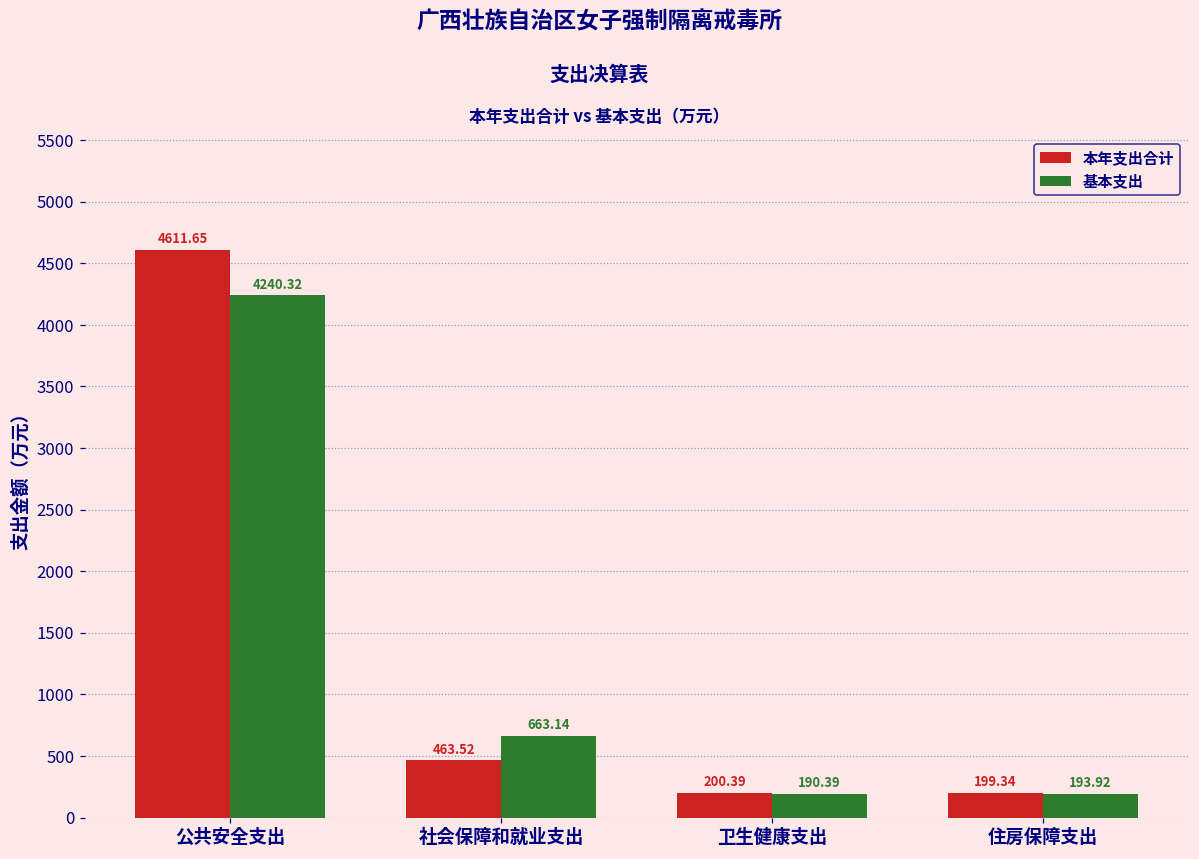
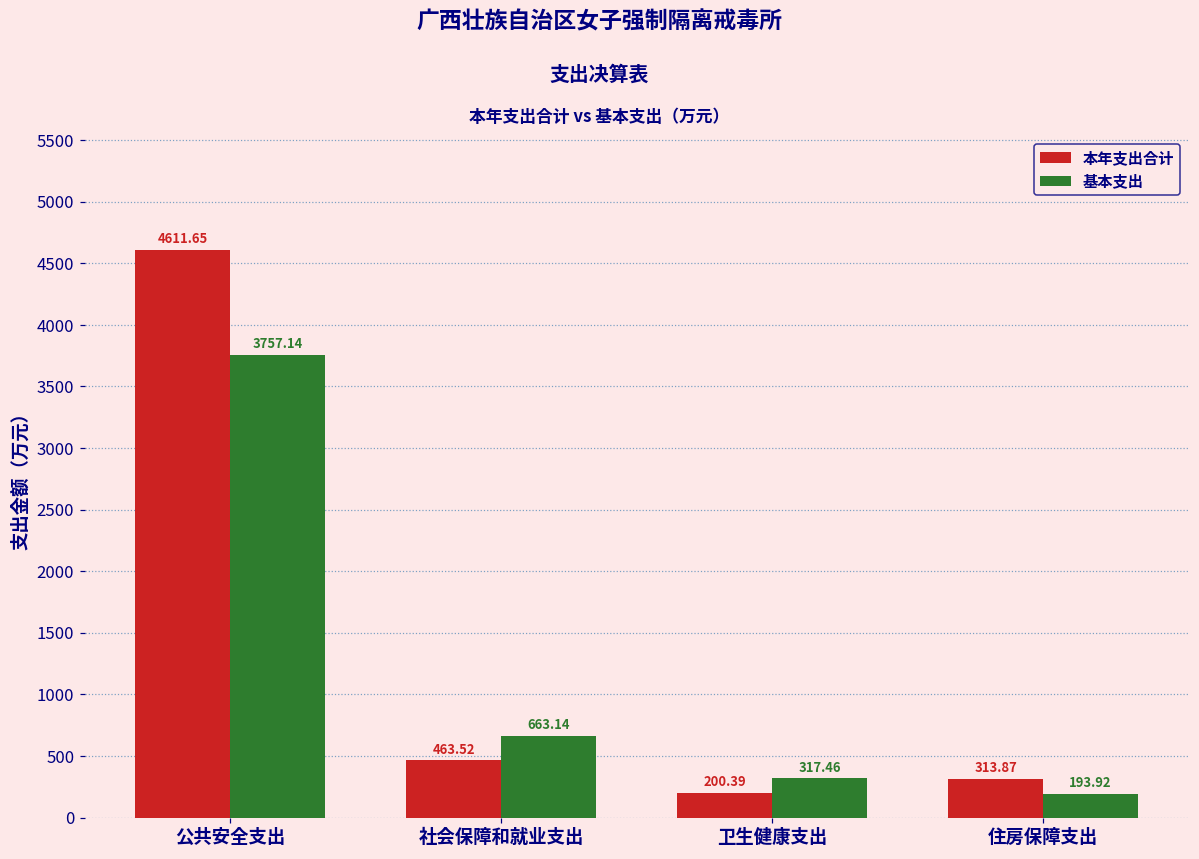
基本支出, 公共安全支出: 4240.32 -> 3757.14
基本支出, 卫生健康支出: 190.39 -> 317.46
本年支出合计, 住房保障支出: 199.34 -> 313.87
